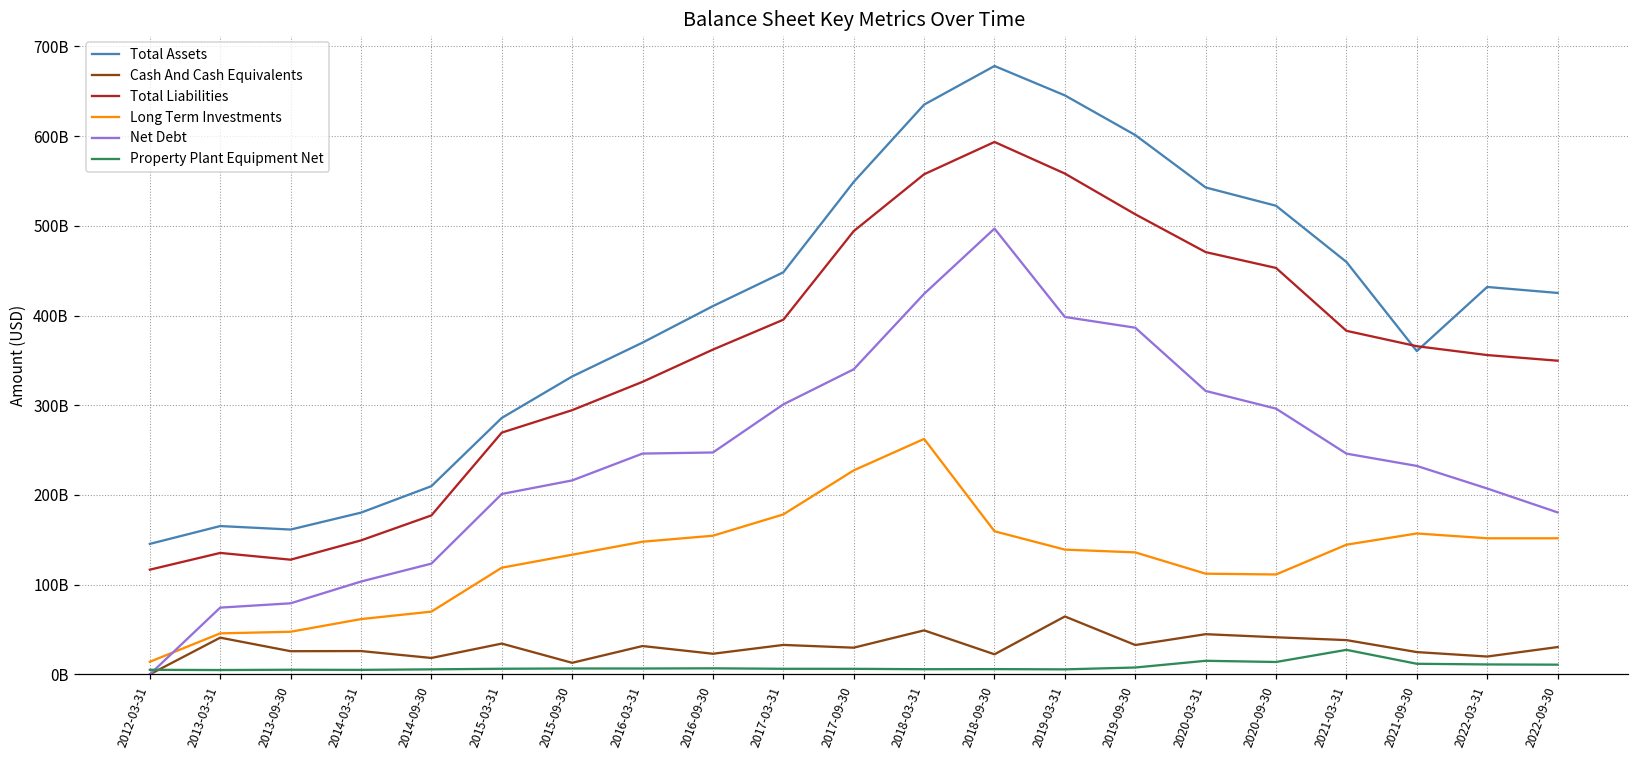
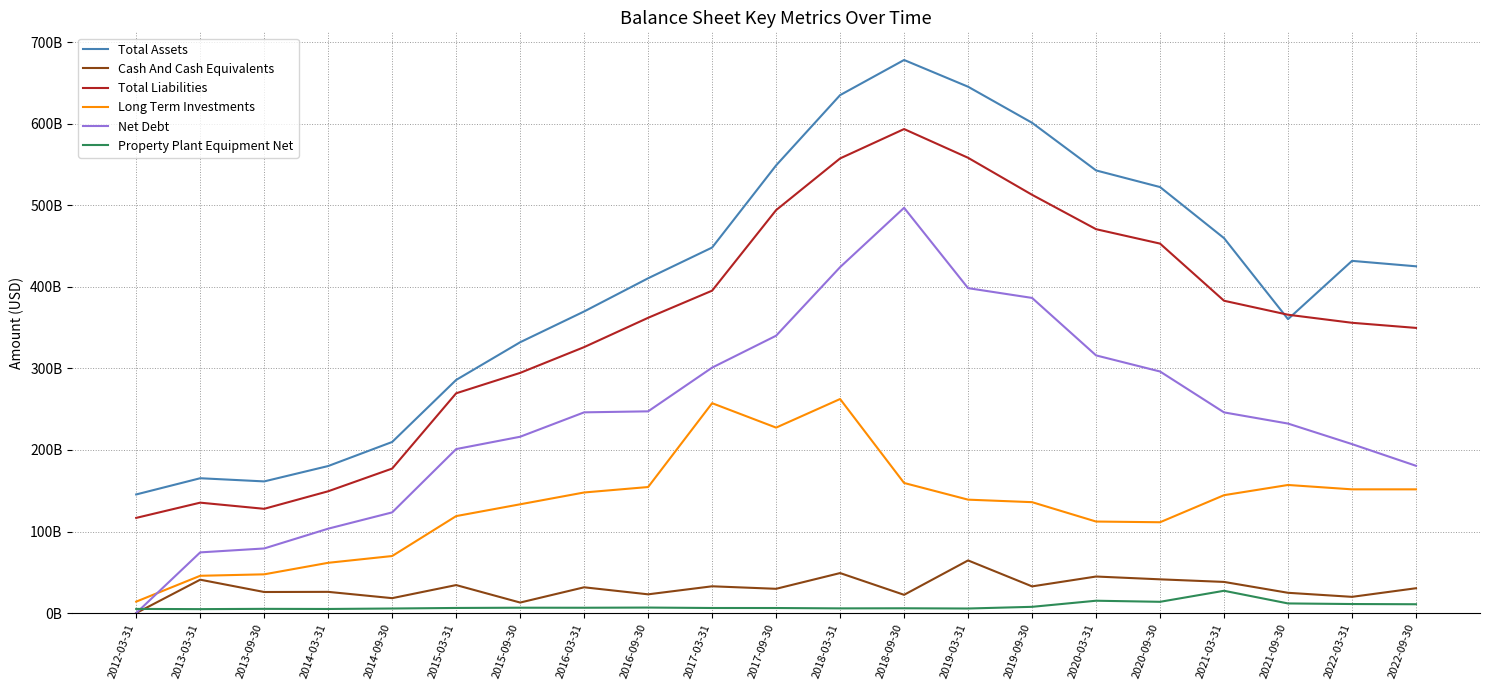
Long Term Investments, 2017-03-31: 180000000000 -> 260000000000
